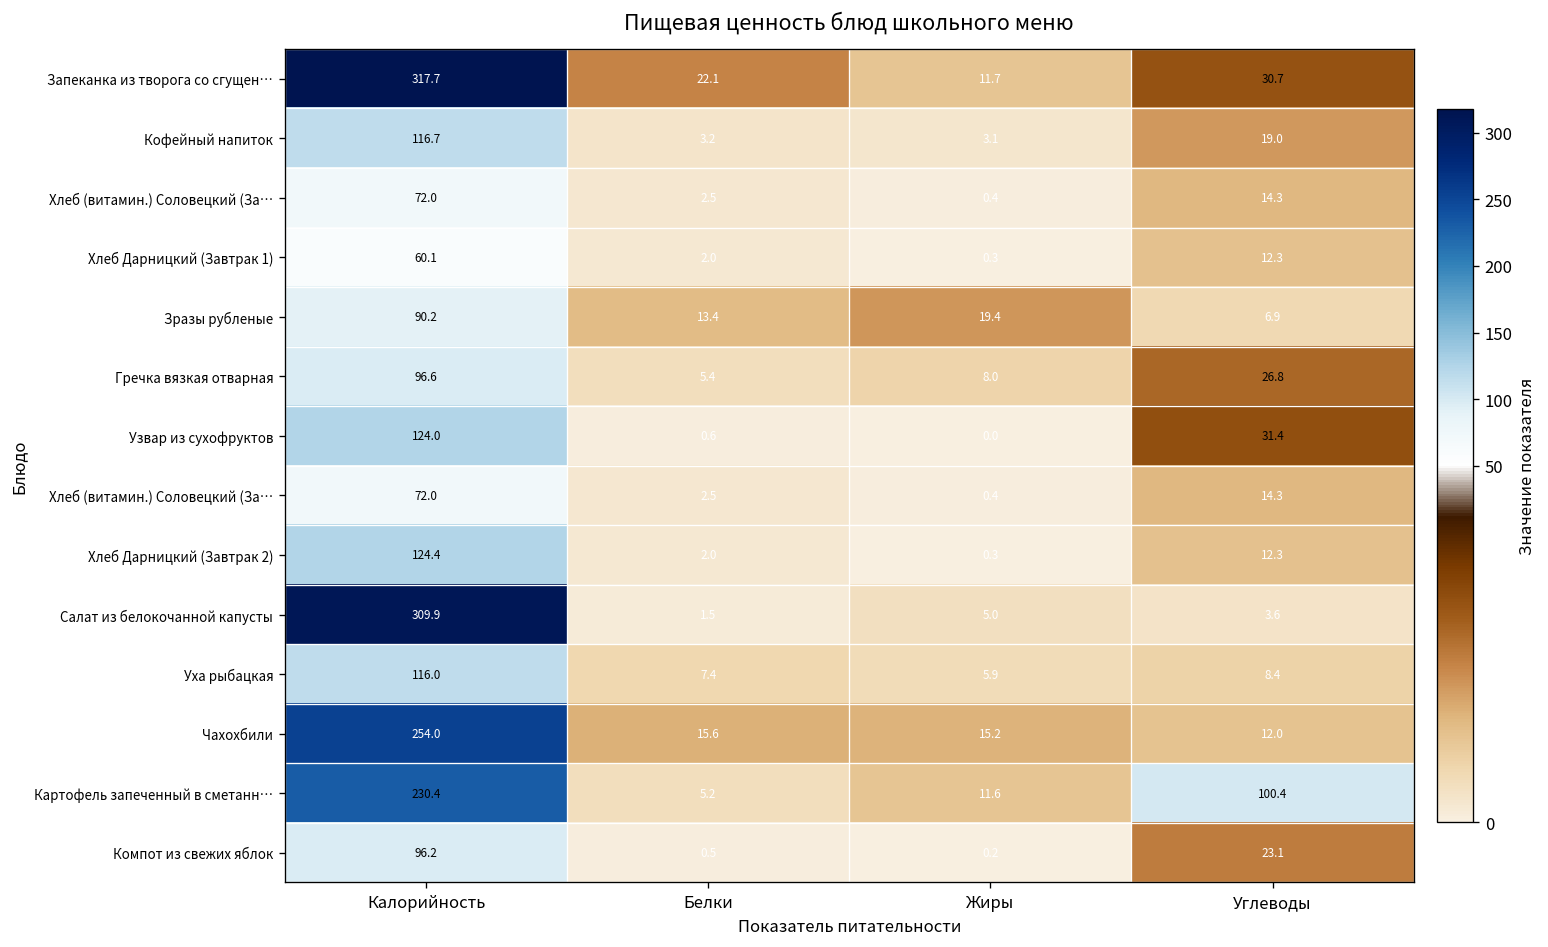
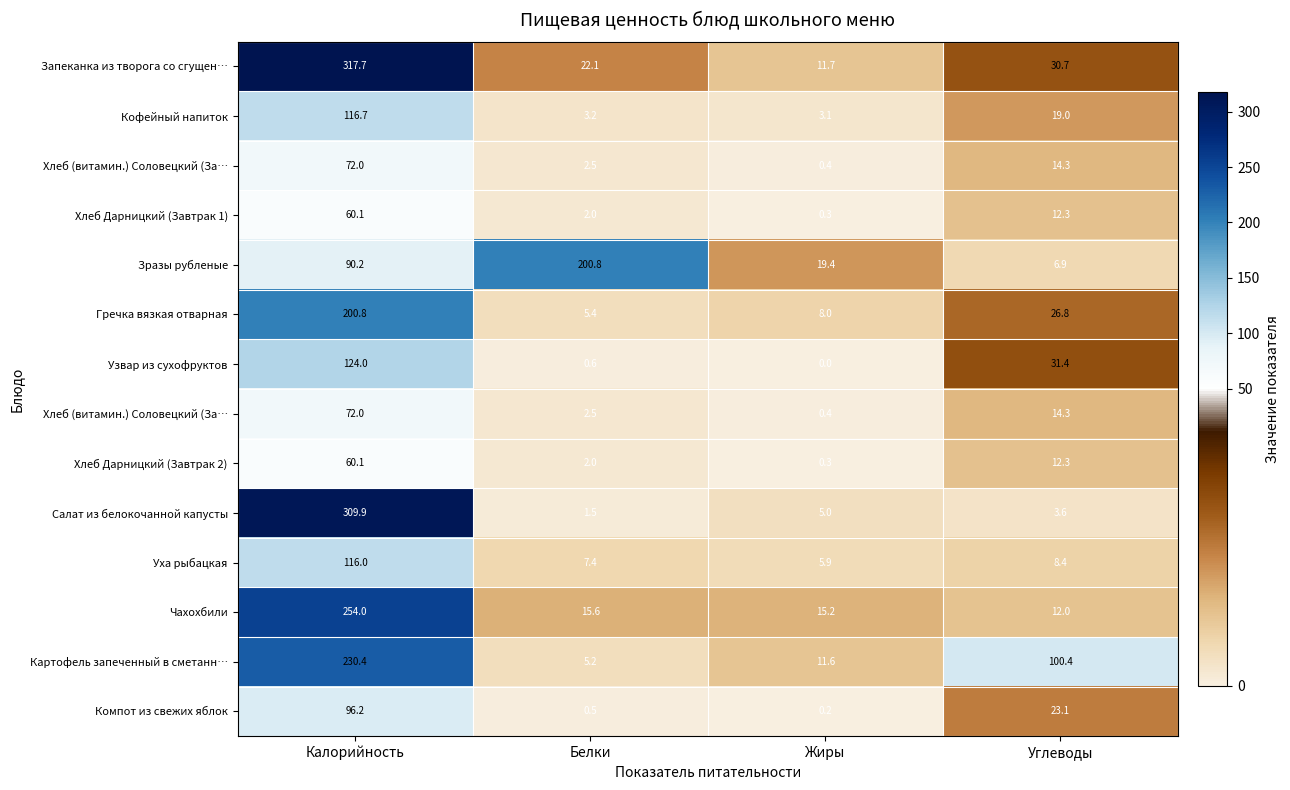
Зразы рубленые, Белки: 13.4 -> 200.8
Гречка вязкая отварная, Калорийность: 96.6 -> 200.8
Хлеб Дарницкий (Завтрак 2), Калорийность: 124.4 -> 60.1
